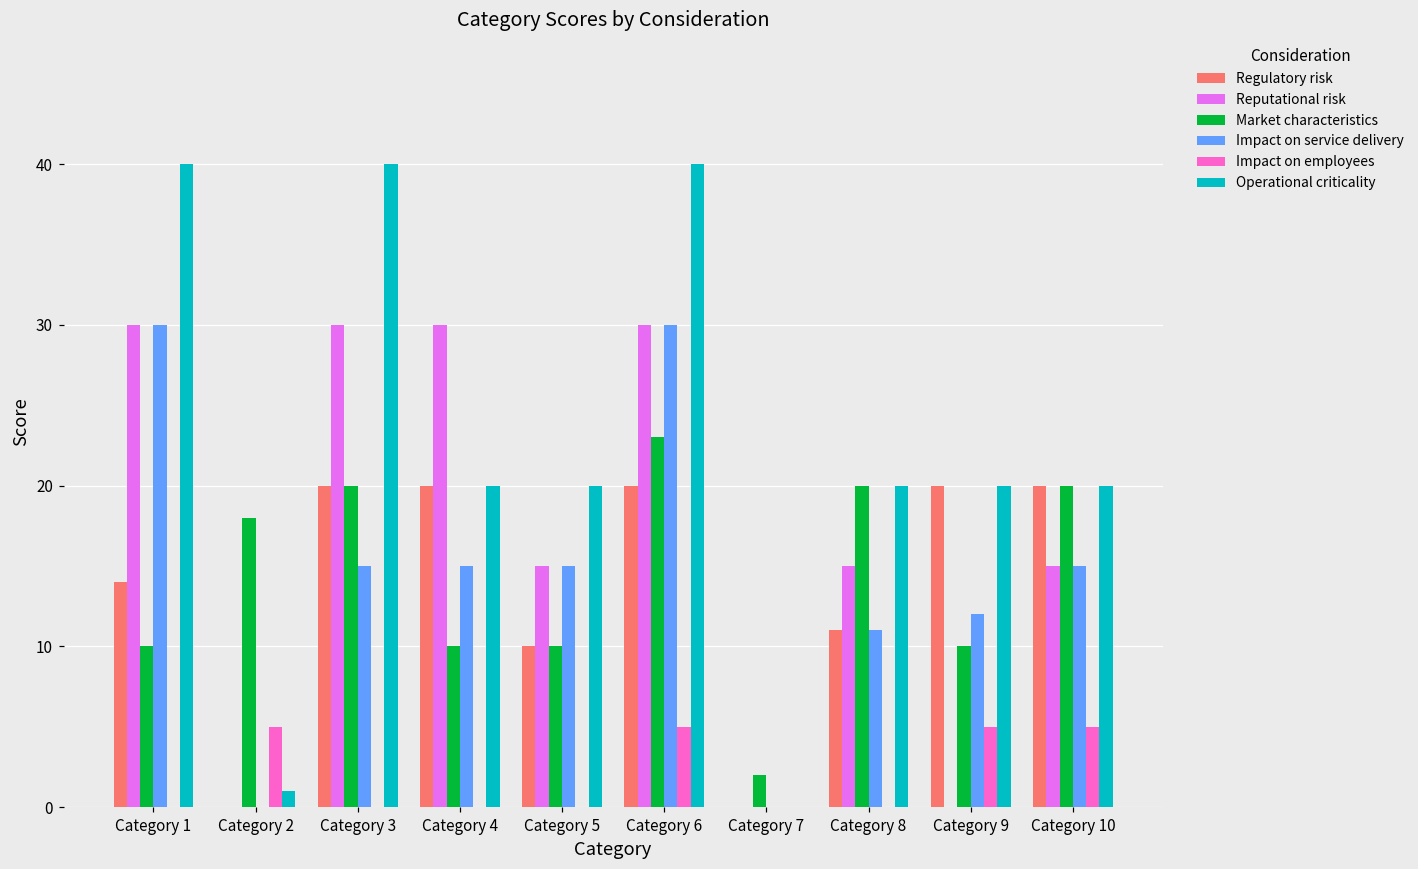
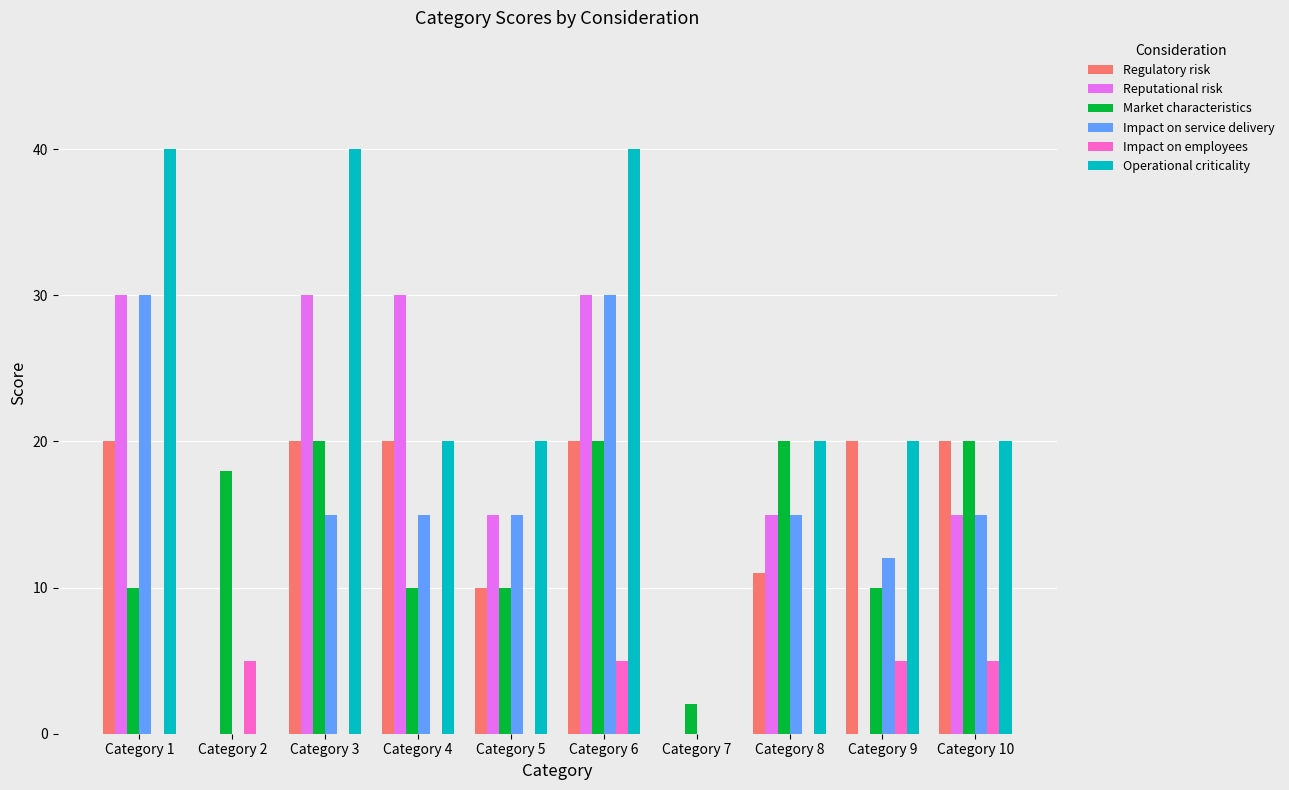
Regulatory risk, Category 1: 14 -> 20
Operational criticality, Category 2: 1 -> 0
Market characteristics, Category 6: 23 -> 20
Impact on service delivery, Category 8: 11 -> 15
